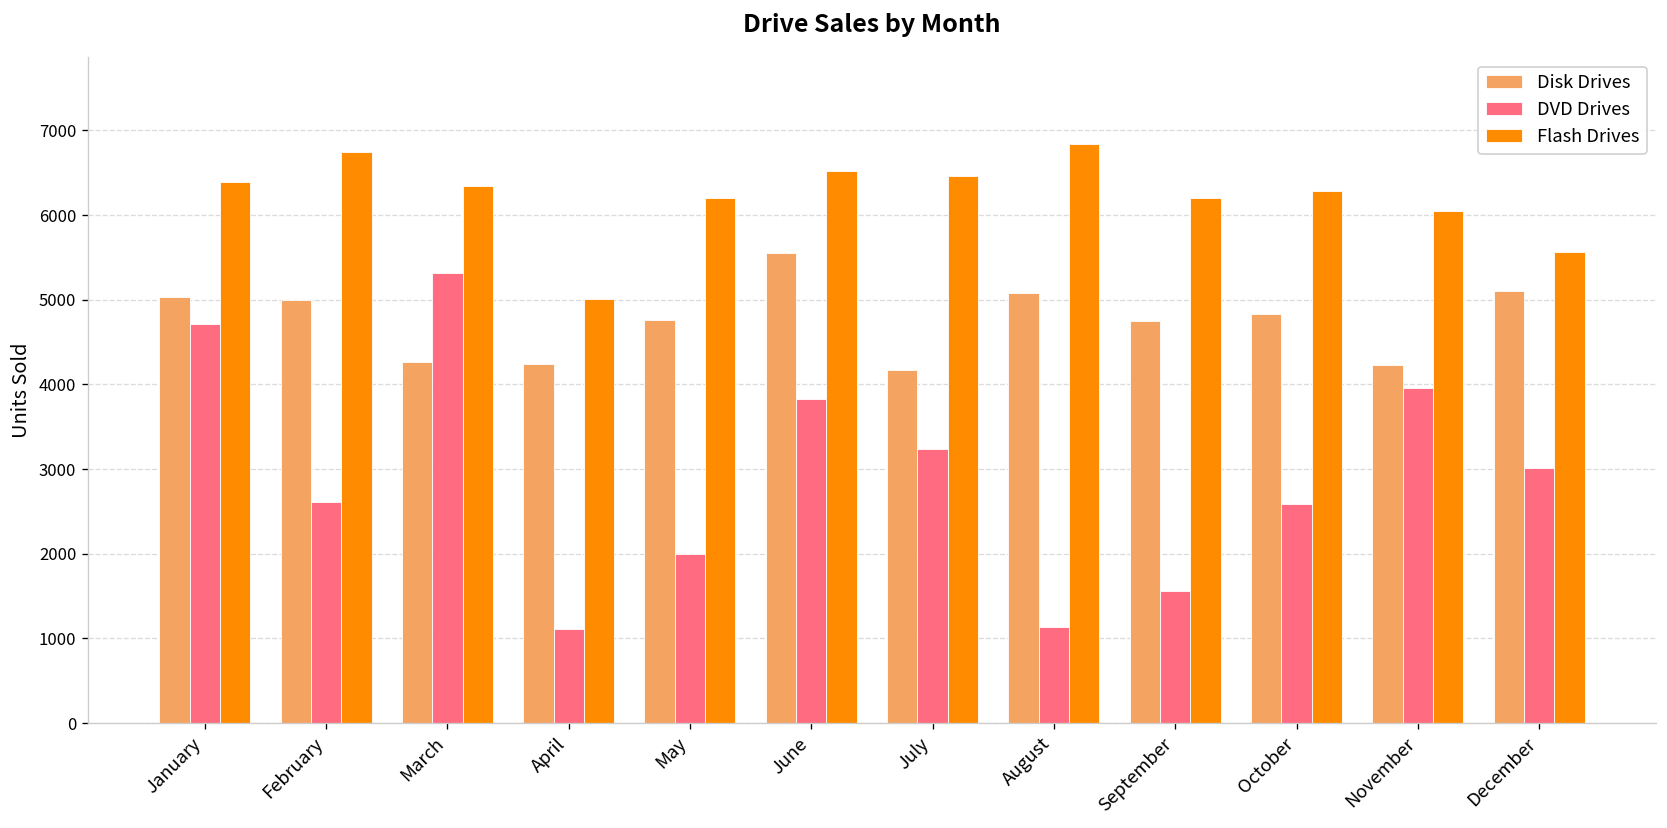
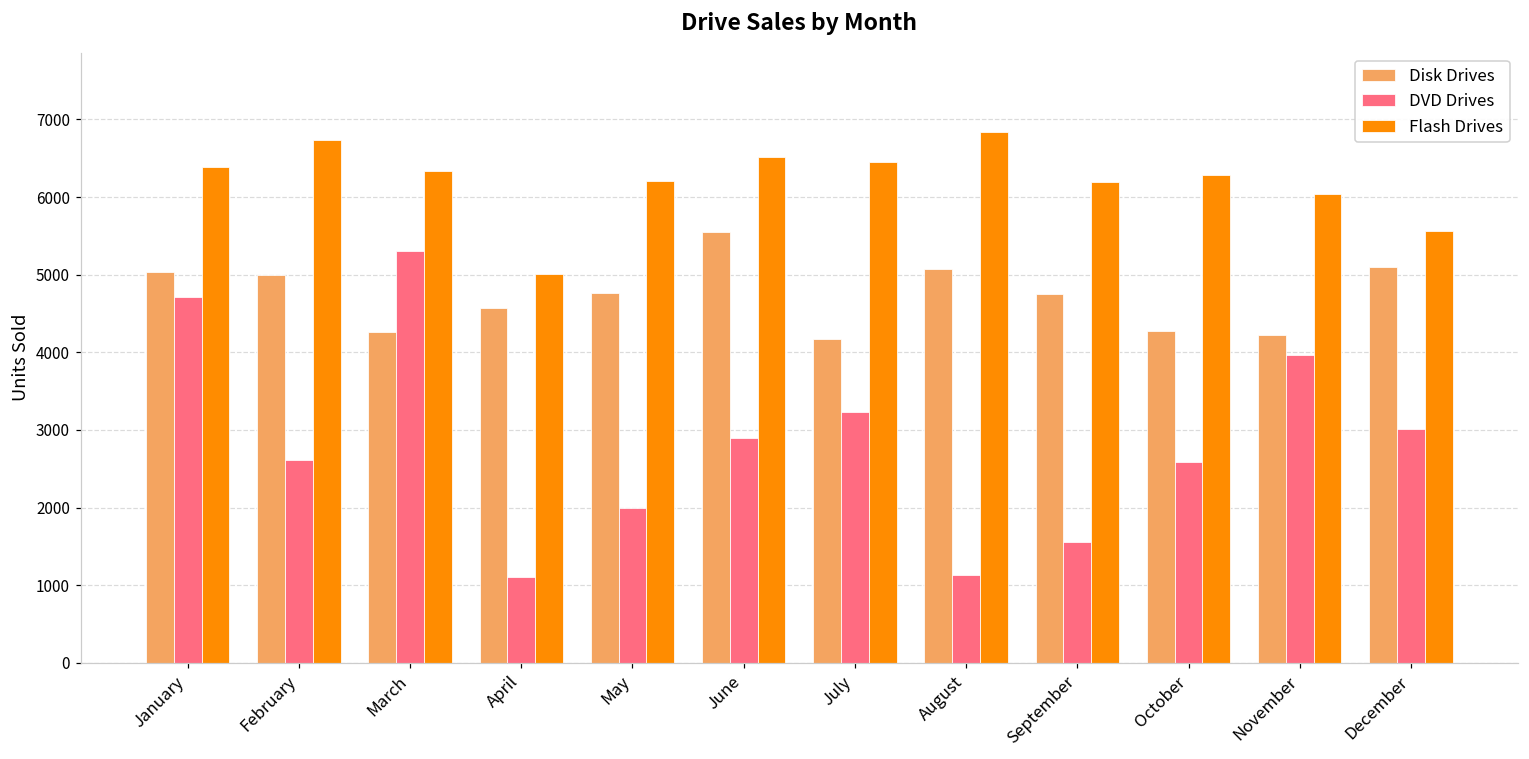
Disk Drives, April: 4200 -> 4600
DVD Drives, June: 3800 -> 2900
Disk Drives, October: 4800 -> 4300
